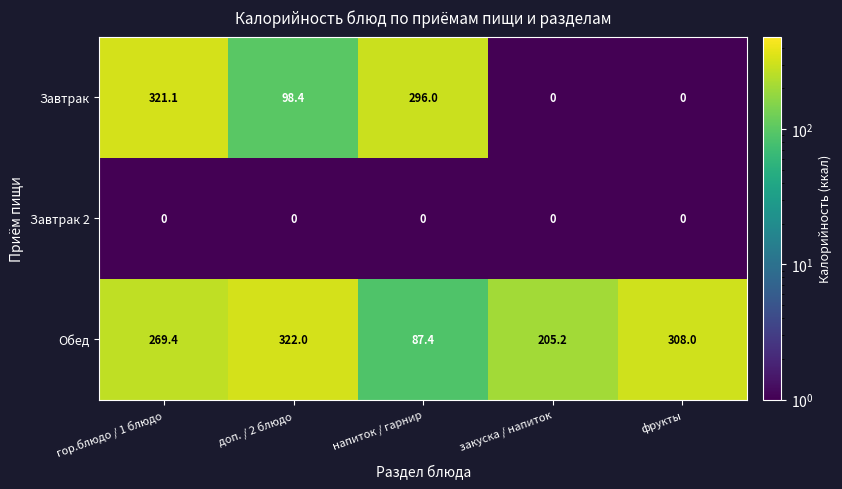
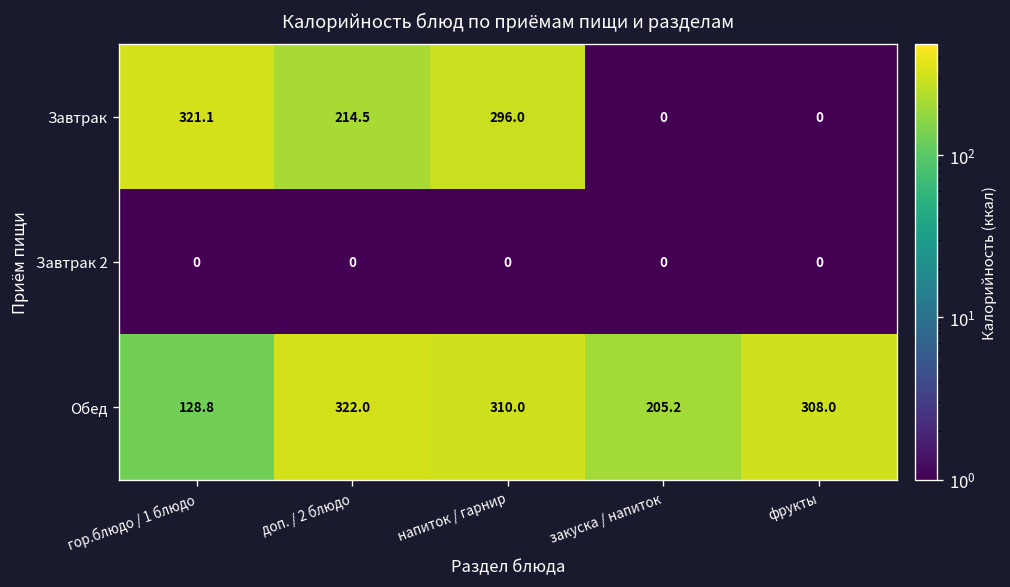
Завтрак, доп. / 2 блюдо: 98.4 -> 214.5
Обед, гор.блюдо / 1 блюдо: 269.4 -> 128.8
Обед, напиток / гарнир: 87.4 -> 310.0
